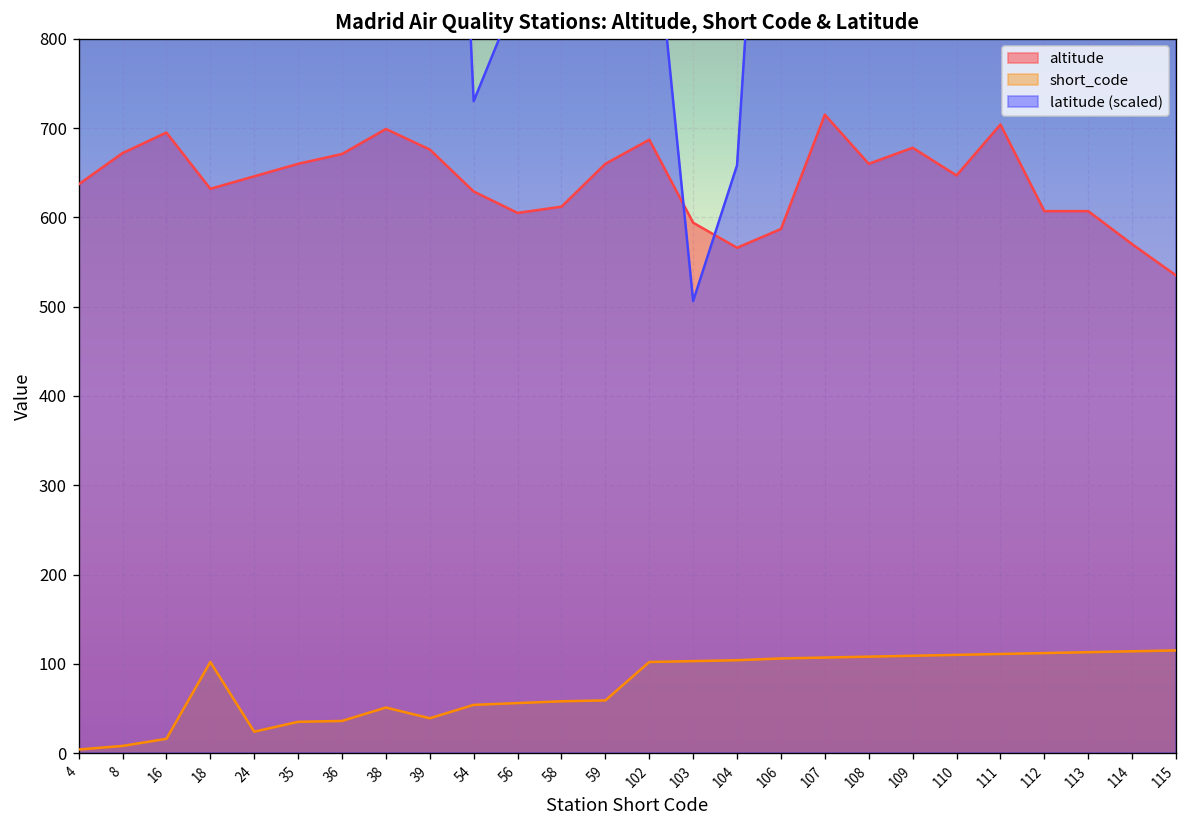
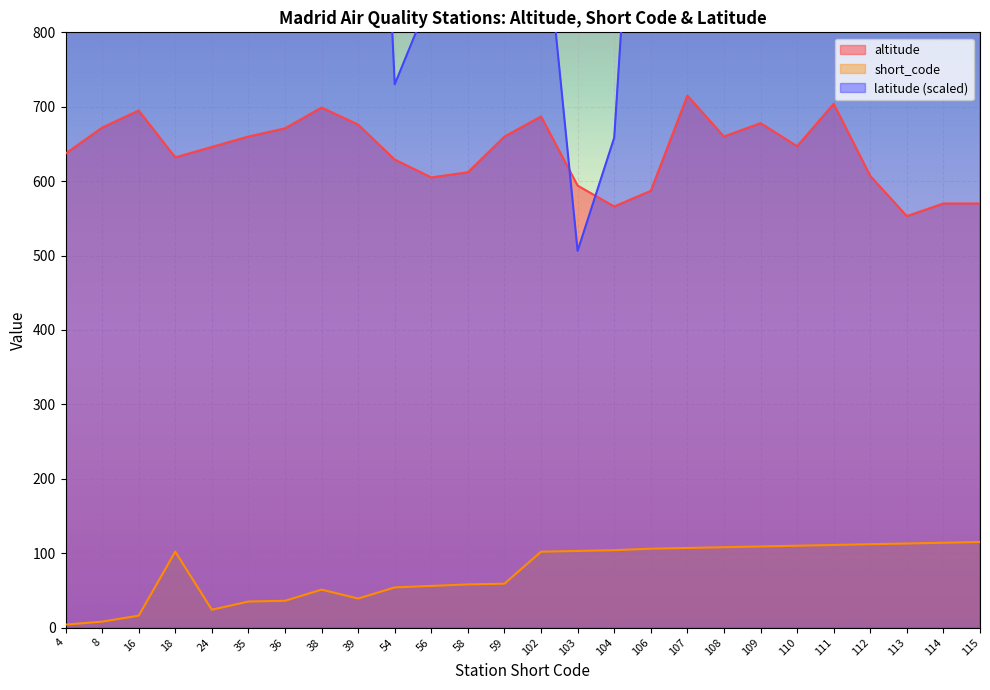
altitude, 113: 610 -> 550
altitude, 115: 540 -> 570
